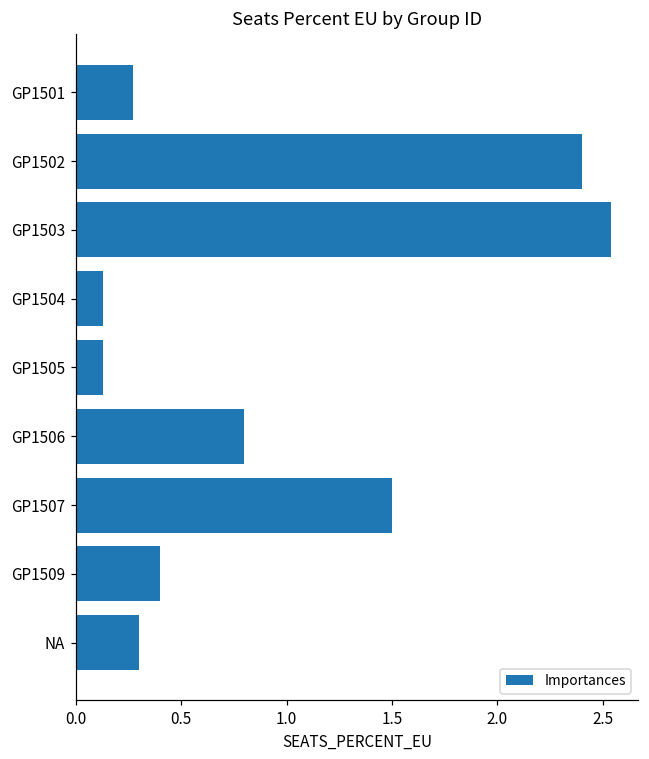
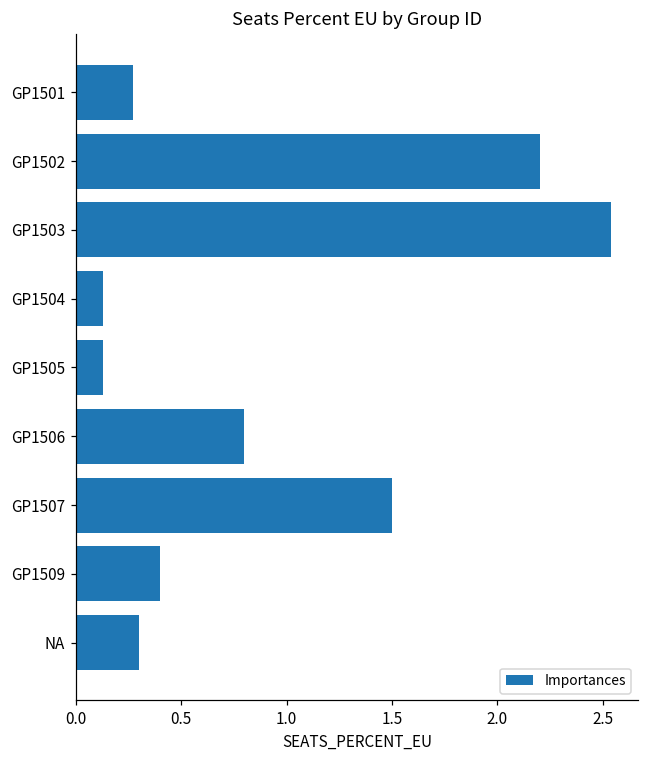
GP1502: 2.4 -> 2.2
